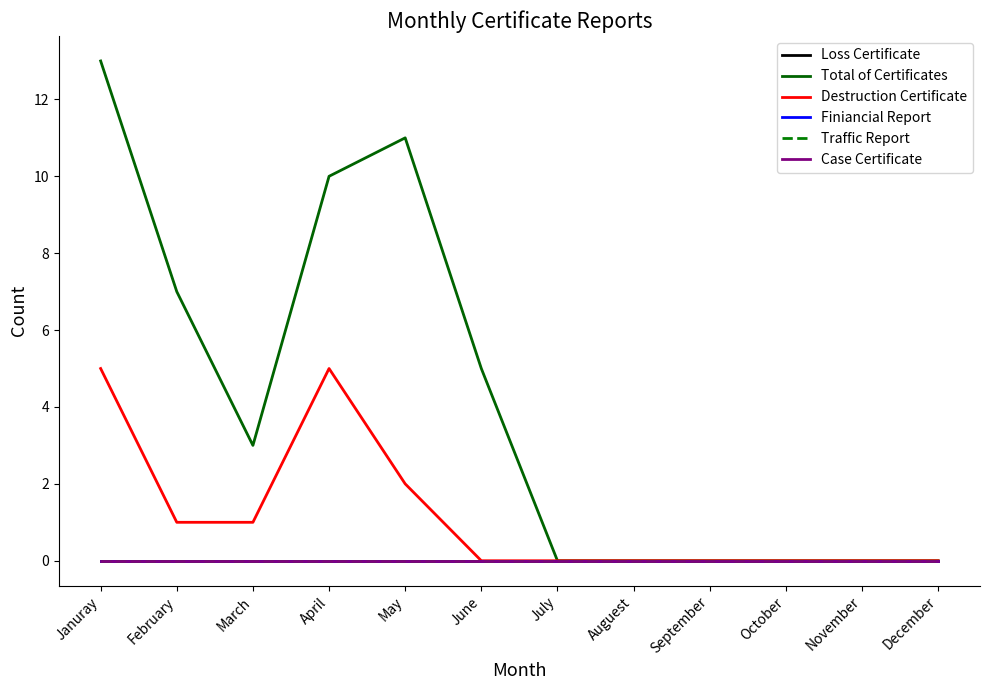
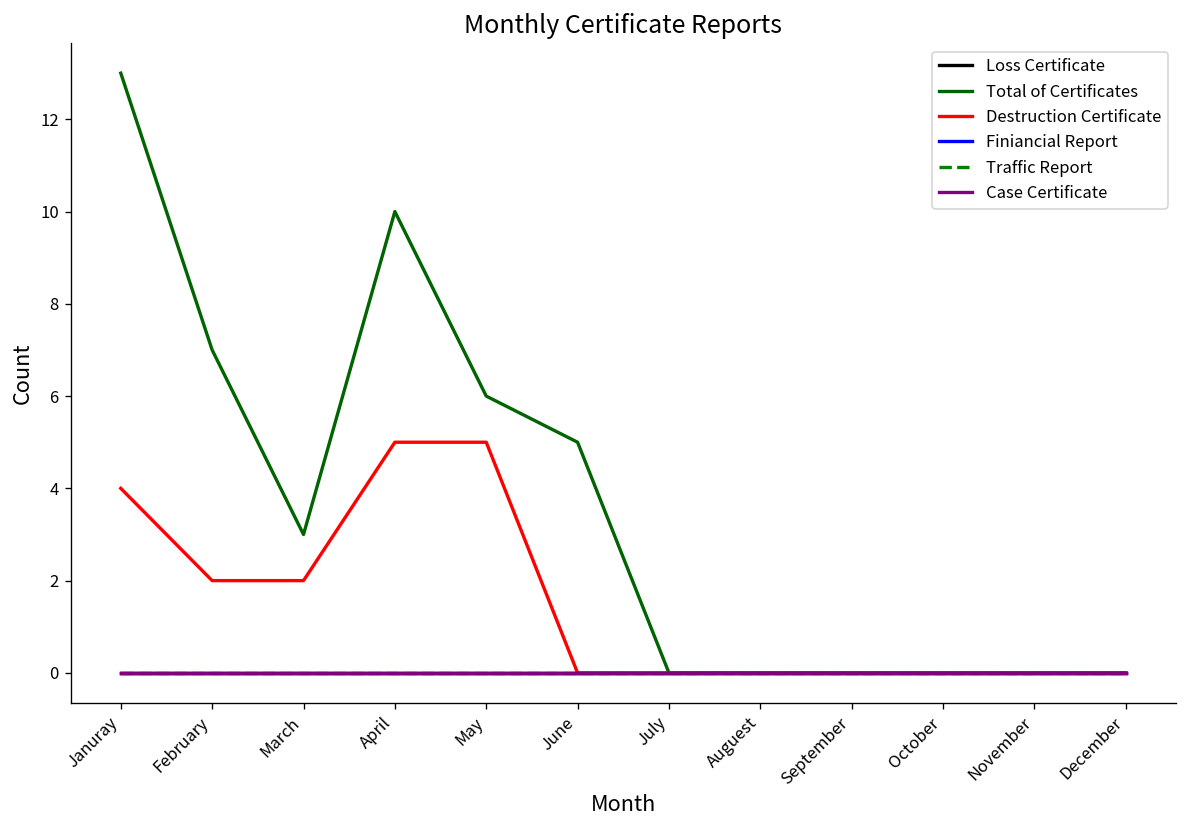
Destruction Certificate, Januray: 5 -> 4
Destruction Certificate, February: 1 -> 2
Destruction Certificate, March: 1 -> 2
Total of Certificates, May: 11 -> 6
Destruction Certificate, May: 2 -> 5
